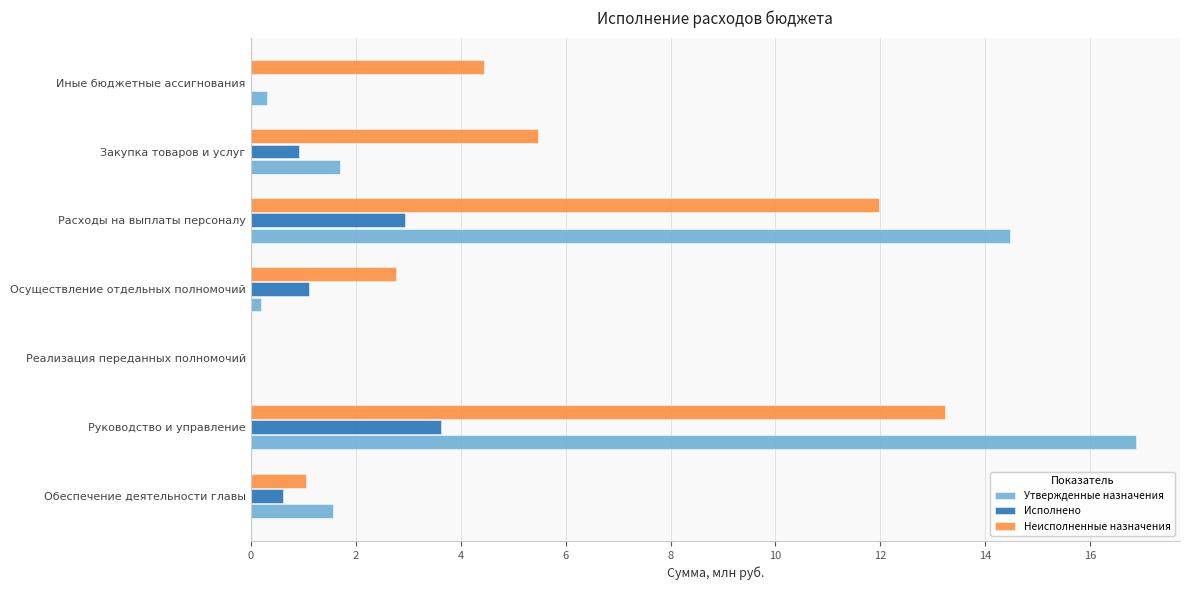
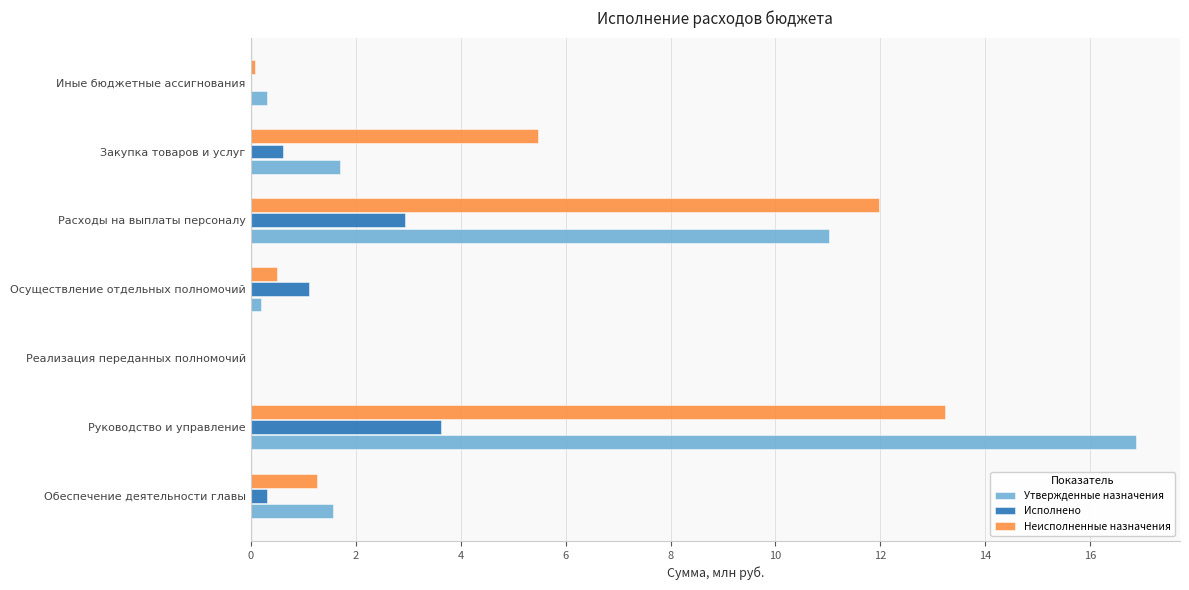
Неисполненные назначения, Иные бюджетные ассигнования: 4.4 -> 0.1
Исполнено, Закупка товаров и услуг: 0.9 -> 0.6
Утвержденные назначения, Расходы на выплаты персоналу: 14.5 -> 11.0
Неисполненные назначения, Осуществление отдельных полномочий: 2.8 -> 0.5
Неисполненные назначения, Обеспечение деятельности главы: 1.1 -> 1.3
Исполнено, Обеспечение деятельности главы: 0.6 -> 0.3
